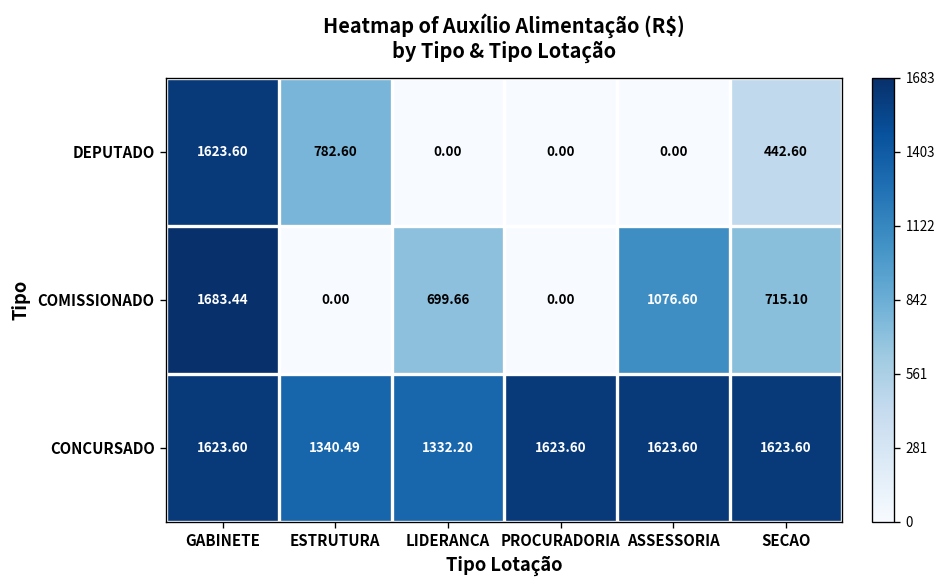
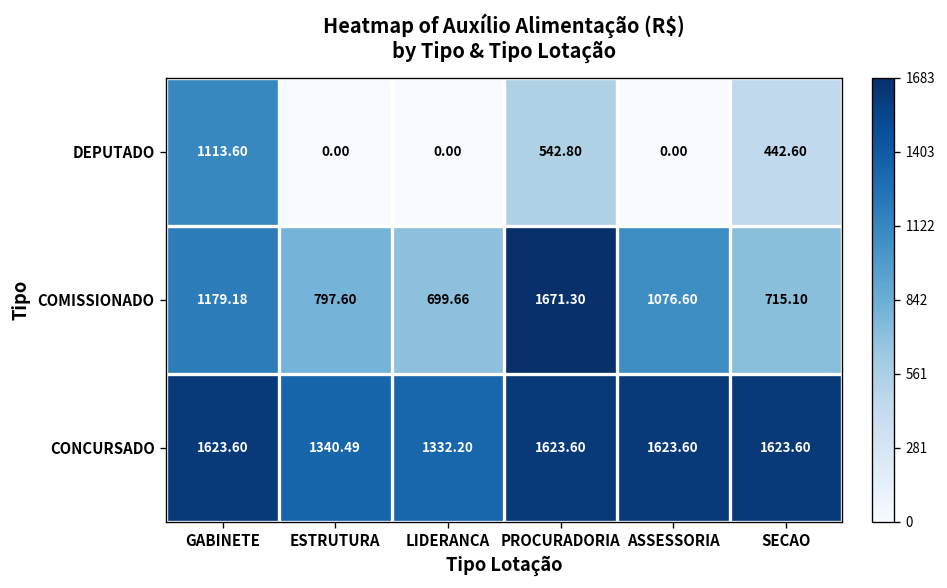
DEPUTADO, GABINETE: 1623.60 -> 1113.60
DEPUTADO, ESTRUTURA: 782.60 -> 0.00
DEPUTADO, PROCURADORIA: 0.00 -> 542.80
COMISSIONADO, GABINETE: 1683.44 -> 1179.18
COMISSIONADO, ESTRUTURA: 0.00 -> 797.60
COMISSIONADO, PROCURADORIA: 0.00 -> 1671.30
